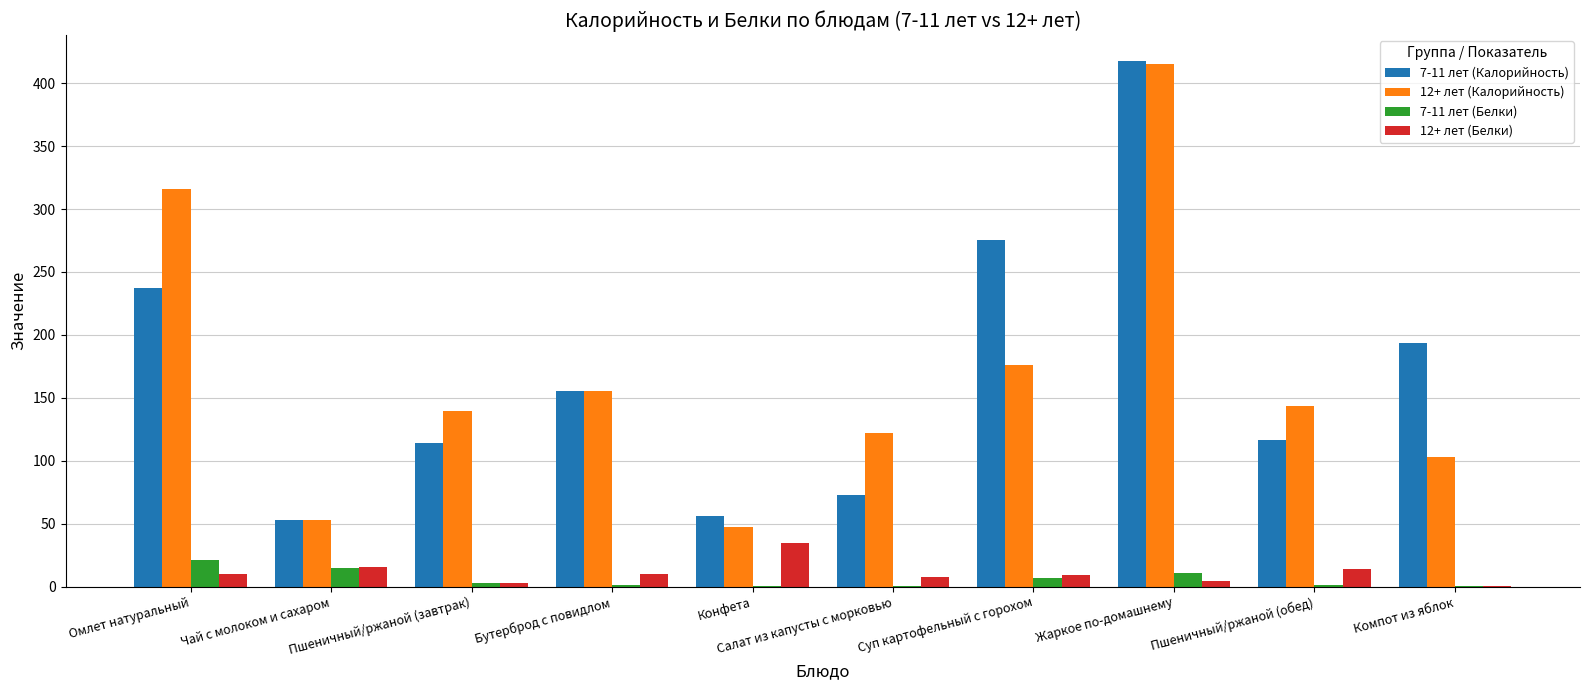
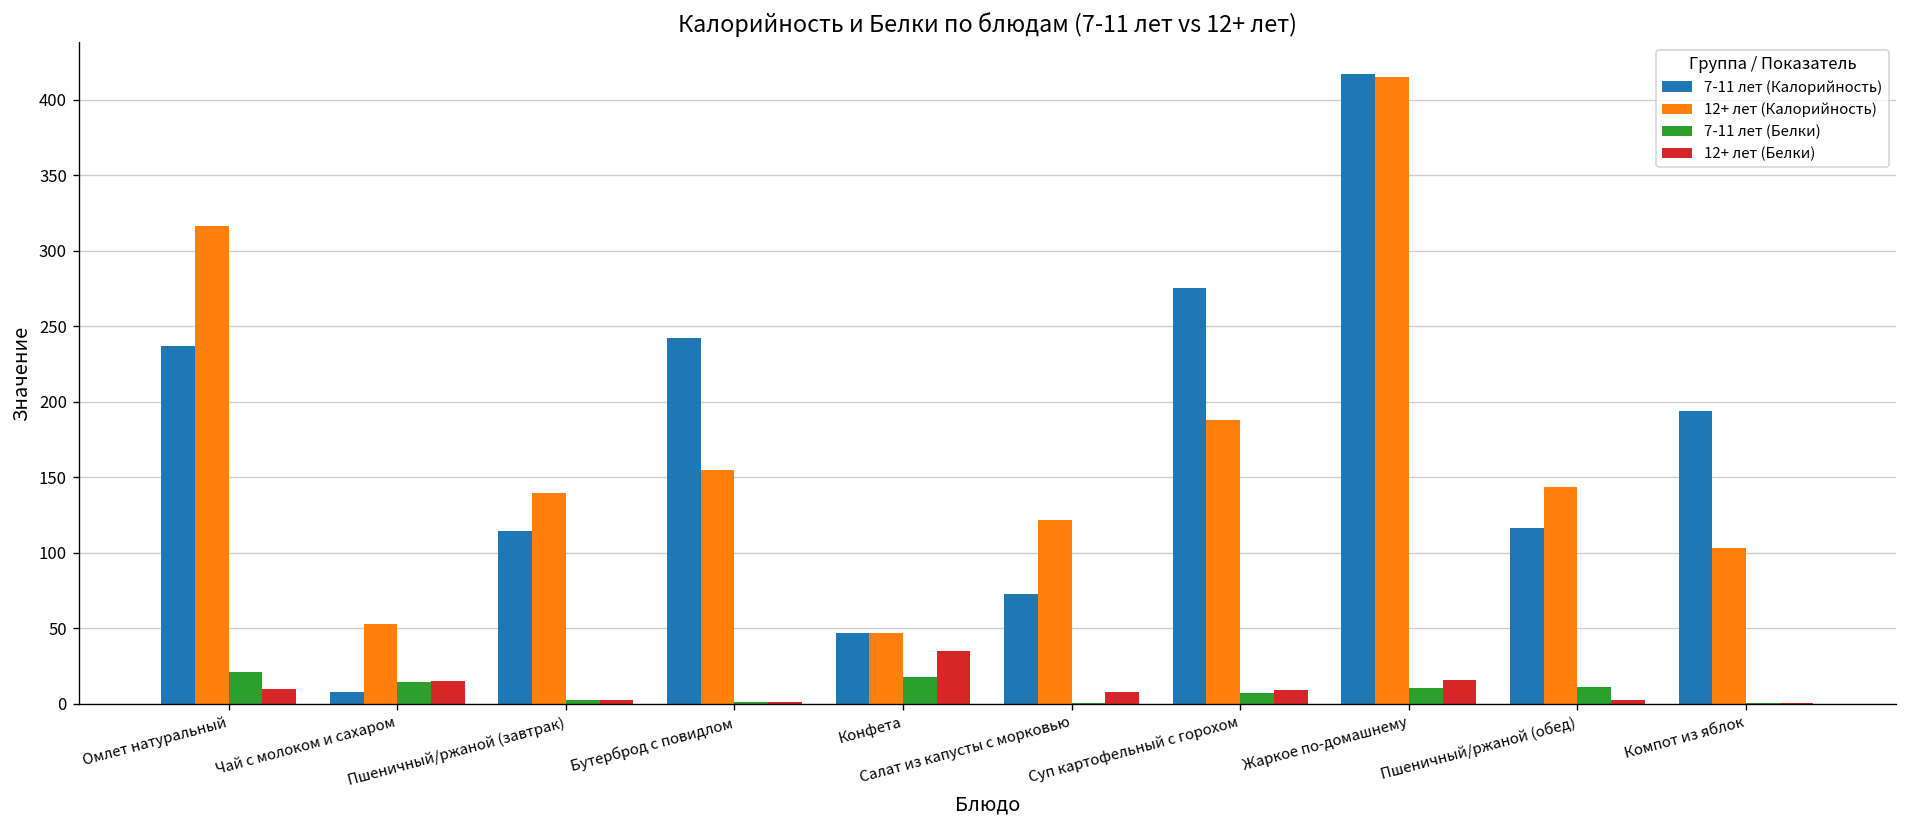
7-11 лет (Калорийность), Чай с молоком и сахаром: 53 -> 8
7-11 лет (Калорийность), Бутерброд с повидлом: 155 -> 242
12+ лет (Белки), Бутерброд с повидлом: 10 -> 2
7-11 лет (Калорийность), Конфета: 56 -> 47
7-11 лет (Белки), Конфета: 0 -> 18
12+ лет (Калорийность), Суп картофельный с горохом: 176 -> 188
12+ лет (Белки), Жаркое по-домашнему: 4 -> 16
7-11 лет (Белки), Пшеничный/ржаной (обед): 2 -> 11
12+ лет (Белки), Пшеничный/ржаной (обед): 14 -> 2
